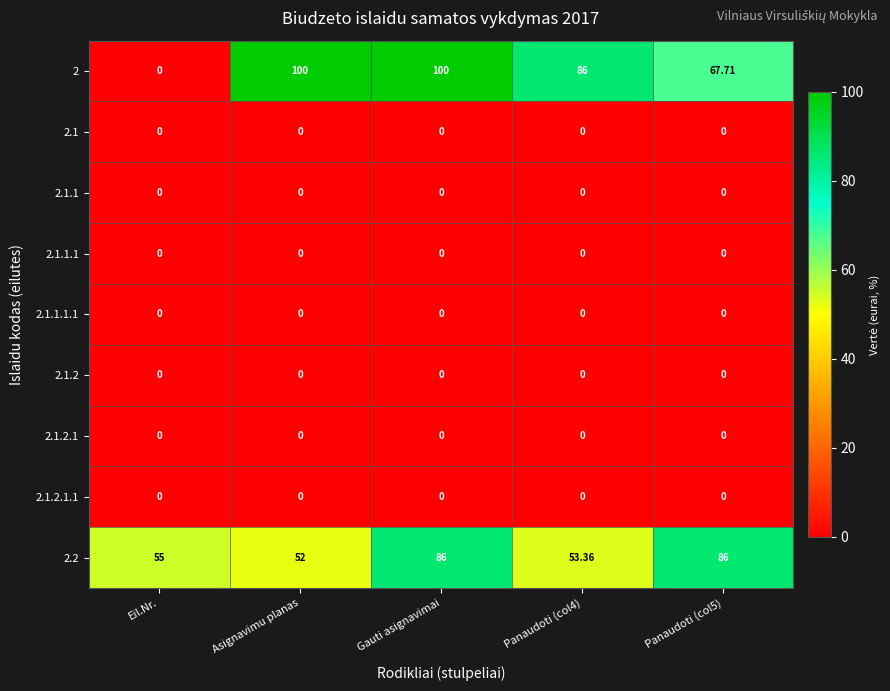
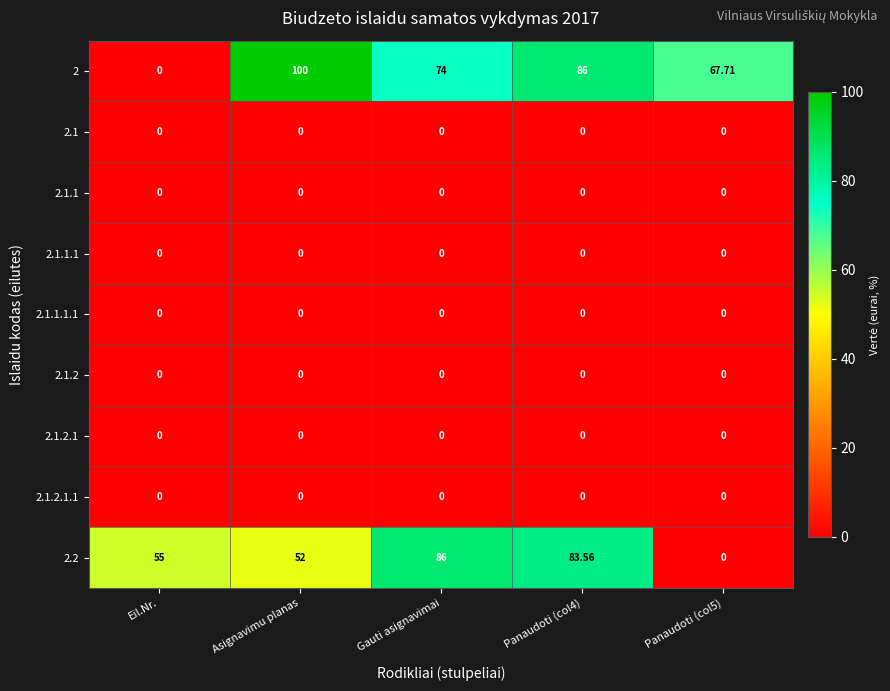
2, Gauti asignavimai: 100 -> 74
2.2, Panaudoti (col4): 53.36 -> 83.56
2.2, Panaudoti (col5): 86 -> 0
